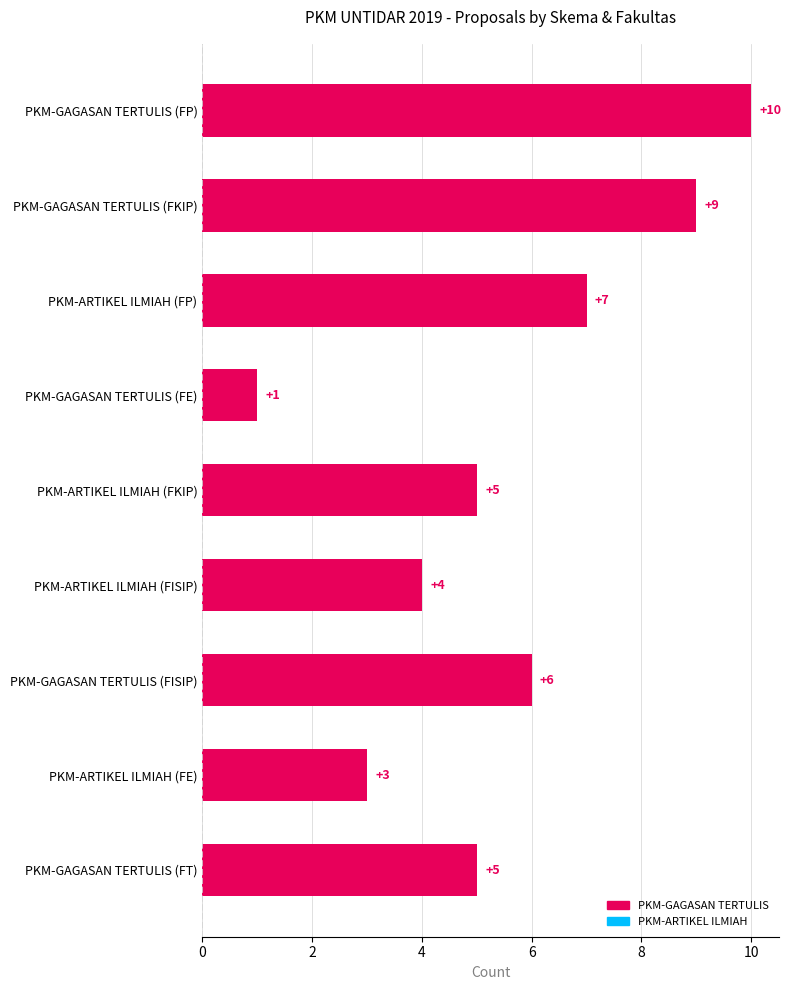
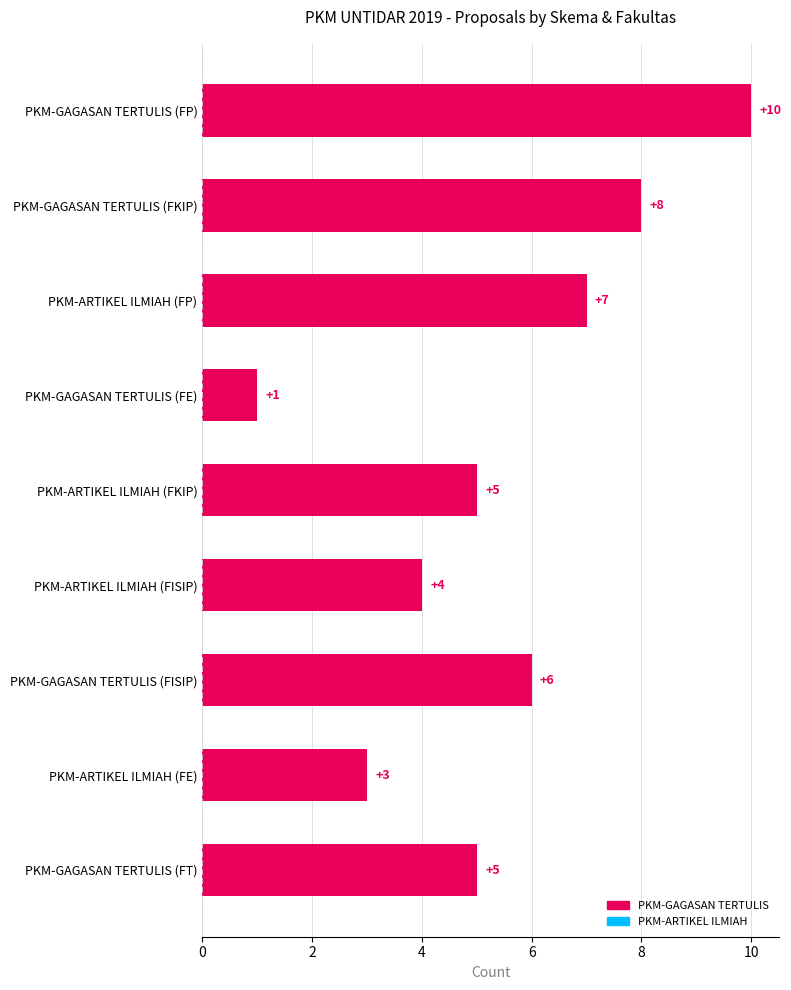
PKM-GAGASAN TERTULIS, PKM-GAGASAN TERTULIS (FKIP): +9 -> +8
